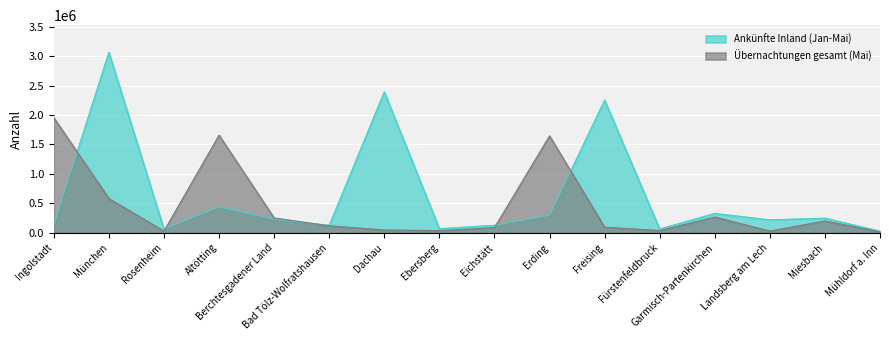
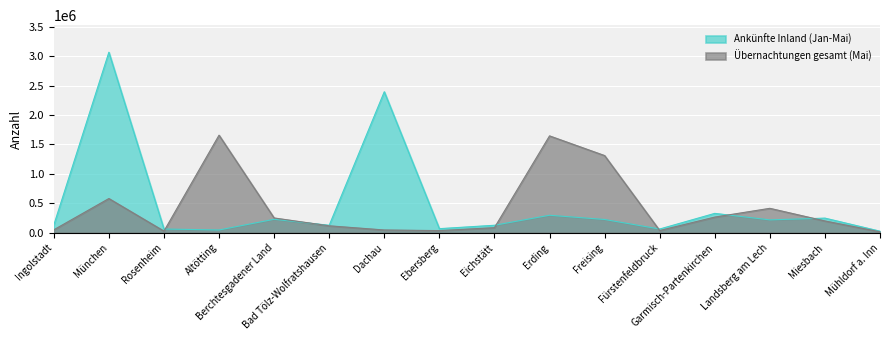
Übernachtungen gesamt (Mai), Ingolstadt: 2000000 -> 100000
Ankünfte Inland (Jan-Mai), Altötting: 400000 -> 0
Ankünfte Inland (Jan-Mai), Freising: 2300000 -> 200000
Übernachtungen gesamt (Mai), Freising: 100000 -> 1300000
Übernachtungen gesamt (Mai), Landsberg am Lech: 0 -> 400000
